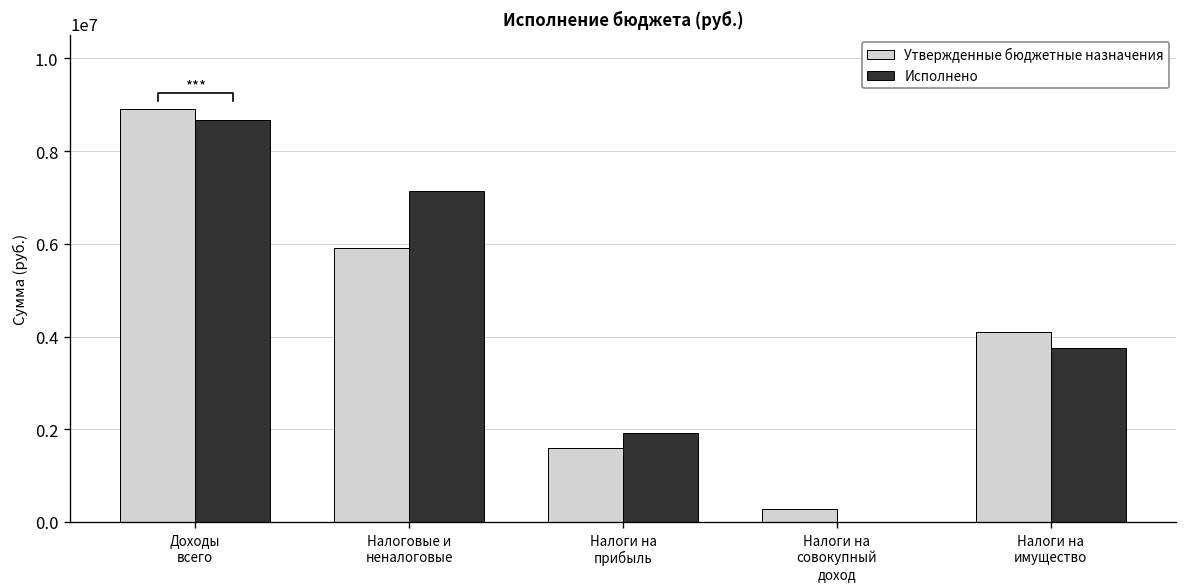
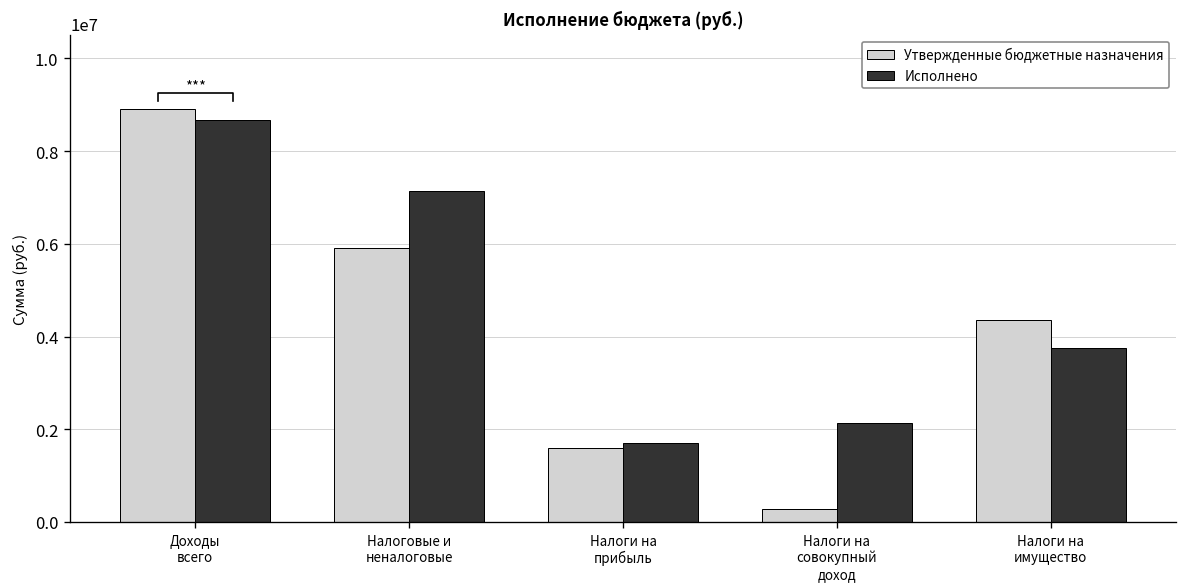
Исполнено, Налоги на прибыль: 1900000 -> 1700000
Исполнено, Налоги на совокупный доход: 0 -> 2100000
Утвержденные бюджетные назначения, Налоги на имущество: 4100000 -> 4400000
